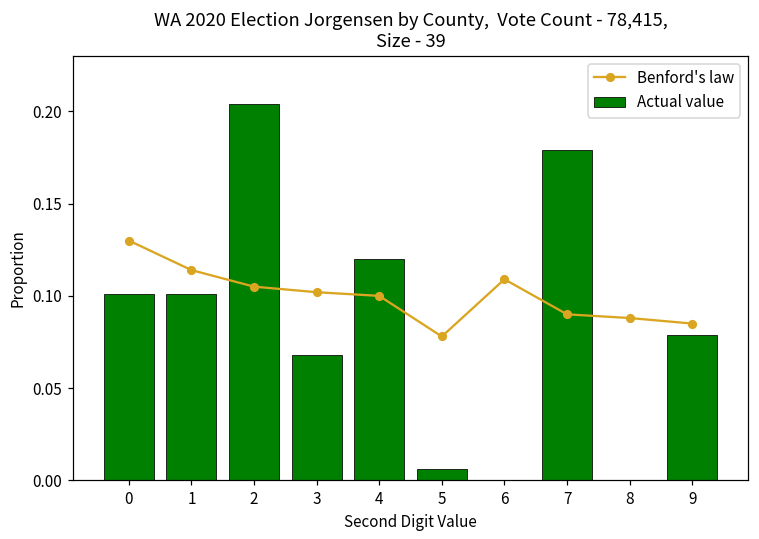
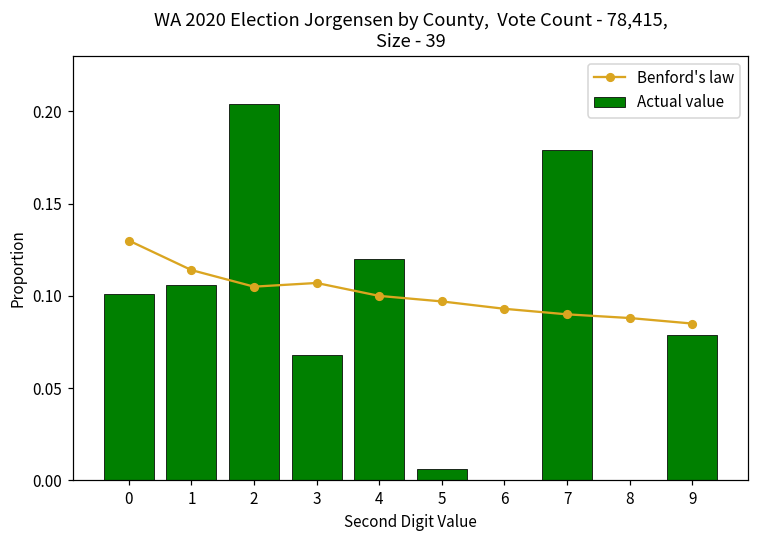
Actual value, 1: 0.101 -> 0.106
Benford's law, 3: 0.102 -> 0.107
Benford's law, 5: 0.078 -> 0.097
Benford's law, 6: 0.109 -> 0.093
